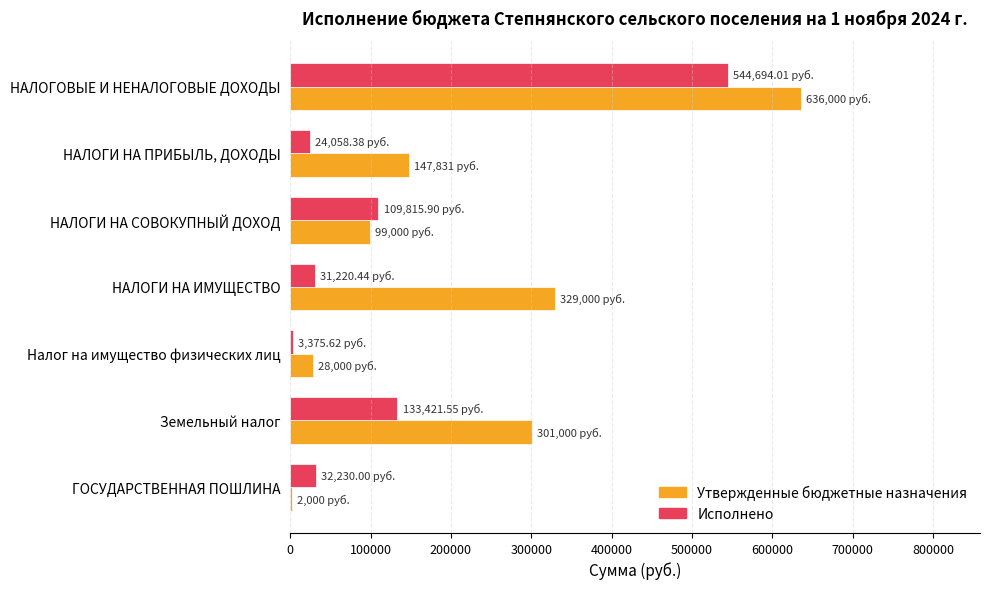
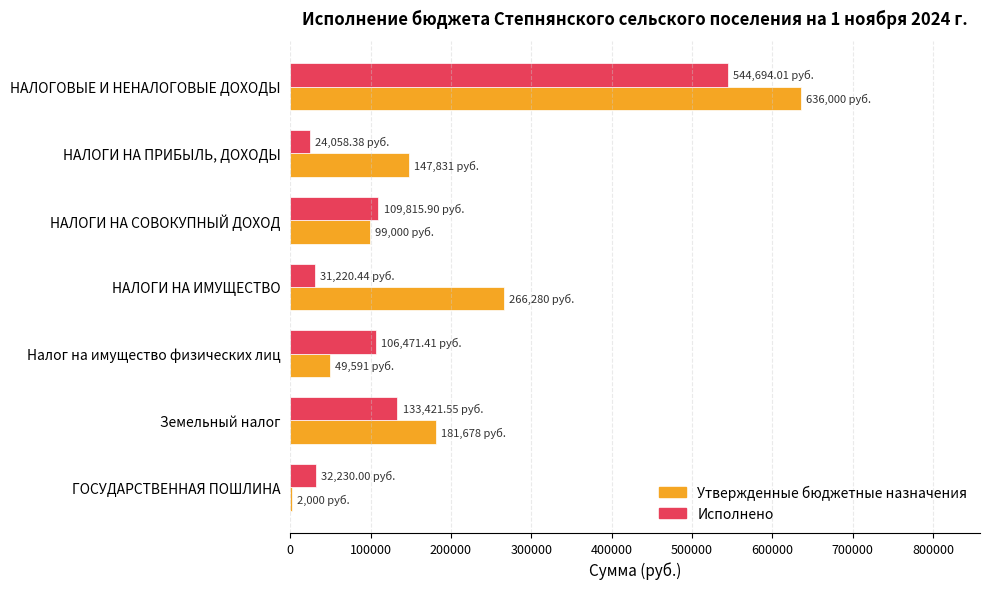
Утвержденные бюджетные назначения, НАЛОГИ НА ИМУЩЕСТВО: 329,000 -> 266,280
Исполнено, Налог на имущество физических лиц: 3,375.62 -> 106,471.41
Утвержденные бюджетные назначения, Налог на имущество физических лиц: 28,000 -> 49,591
Утвержденные бюджетные назначения, Земельный налог: 301,000 -> 181,678
